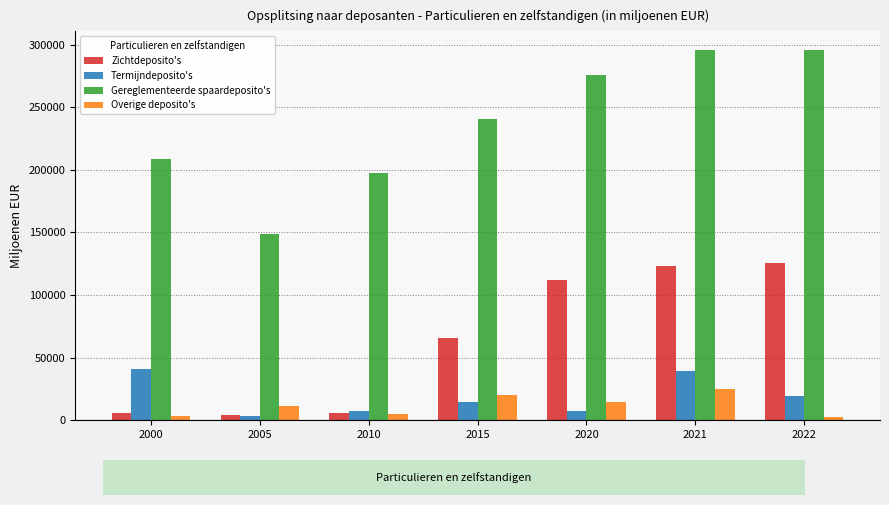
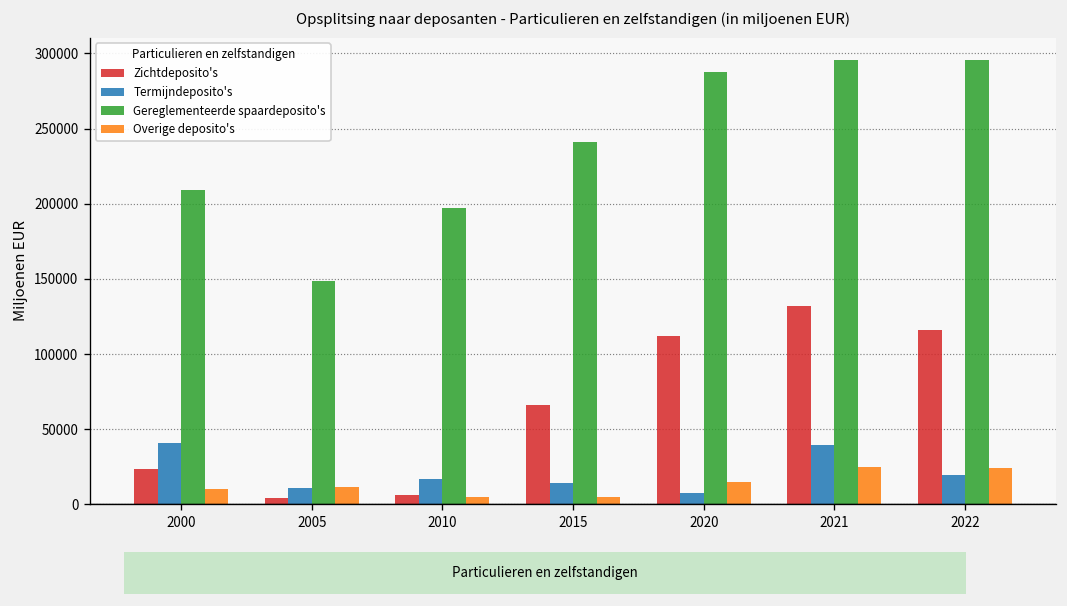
Zichtdeposito's, 2000: 5000 -> 24000
Overige deposito's, 2000: 3000 -> 10000
Termijndeposito's, 2005: 3000 -> 11000
Termijndeposito's, 2010: 8000 -> 17000
Overige deposito's, 2015: 20000 -> 5000
Gereglementeerde spaardeposito's, 2020: 276000 -> 288000
Zichtdeposito's, 2021: 123000 -> 132000
Zichtdeposito's, 2022: 125000 -> 116000
Overige deposito's, 2022: 3000 -> 24000
